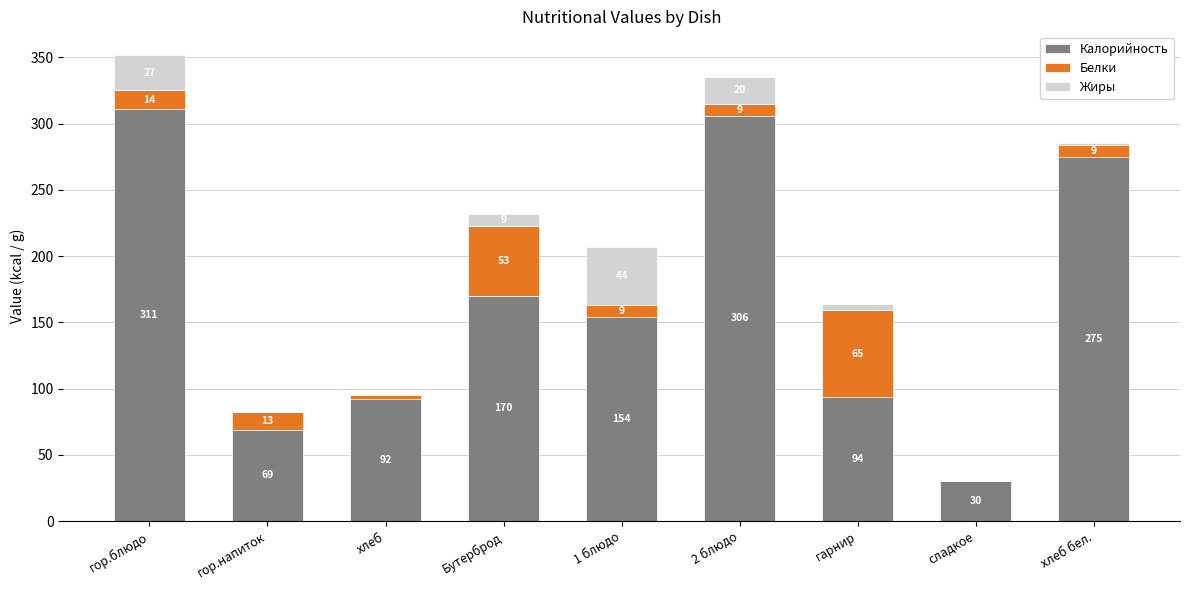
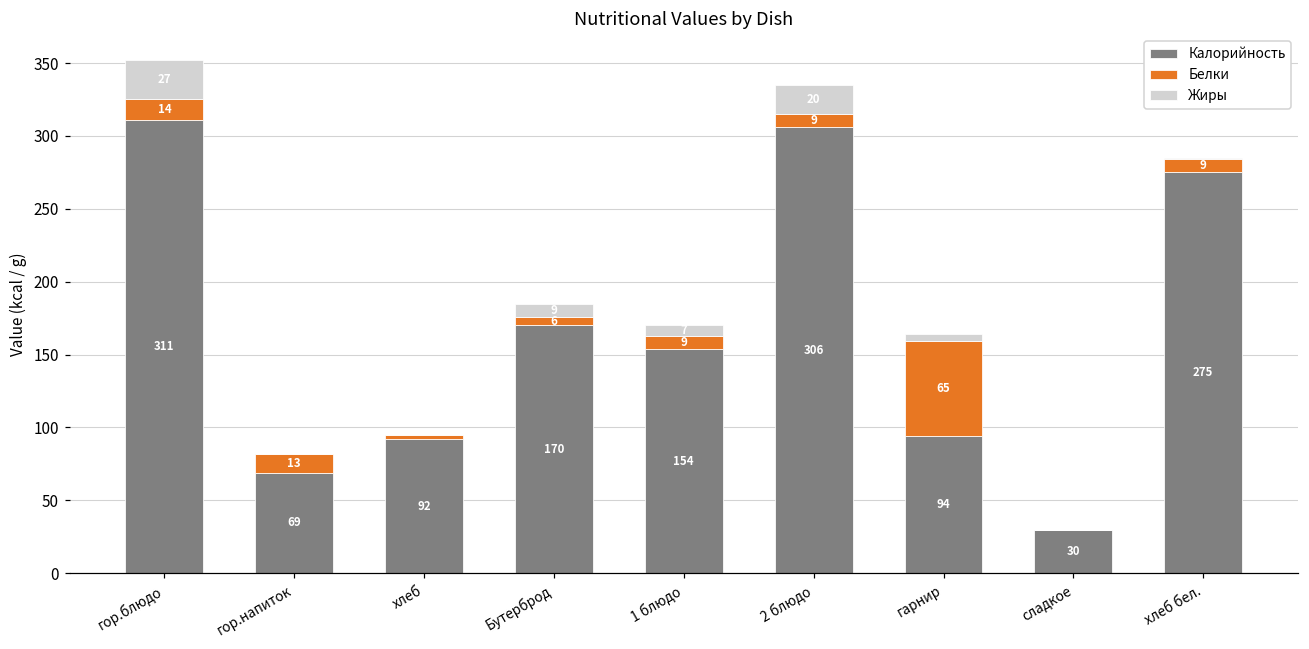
Белки, Бутерброд: 53 -> 6
Жиры, 1 блюдо: 44 -> 7
